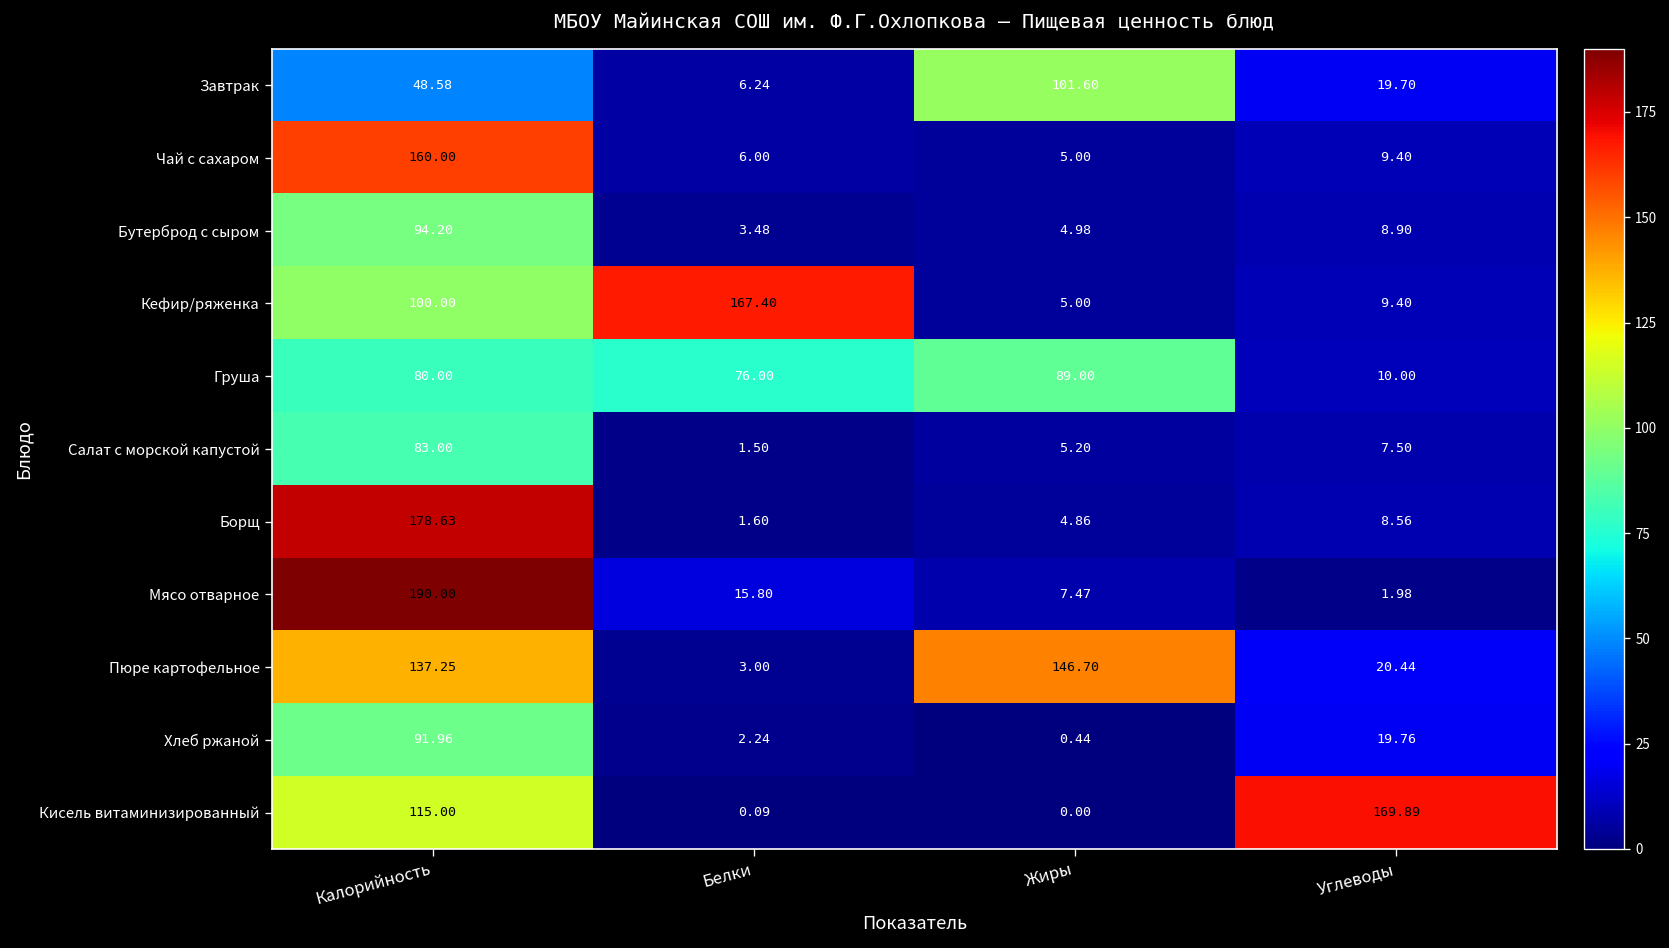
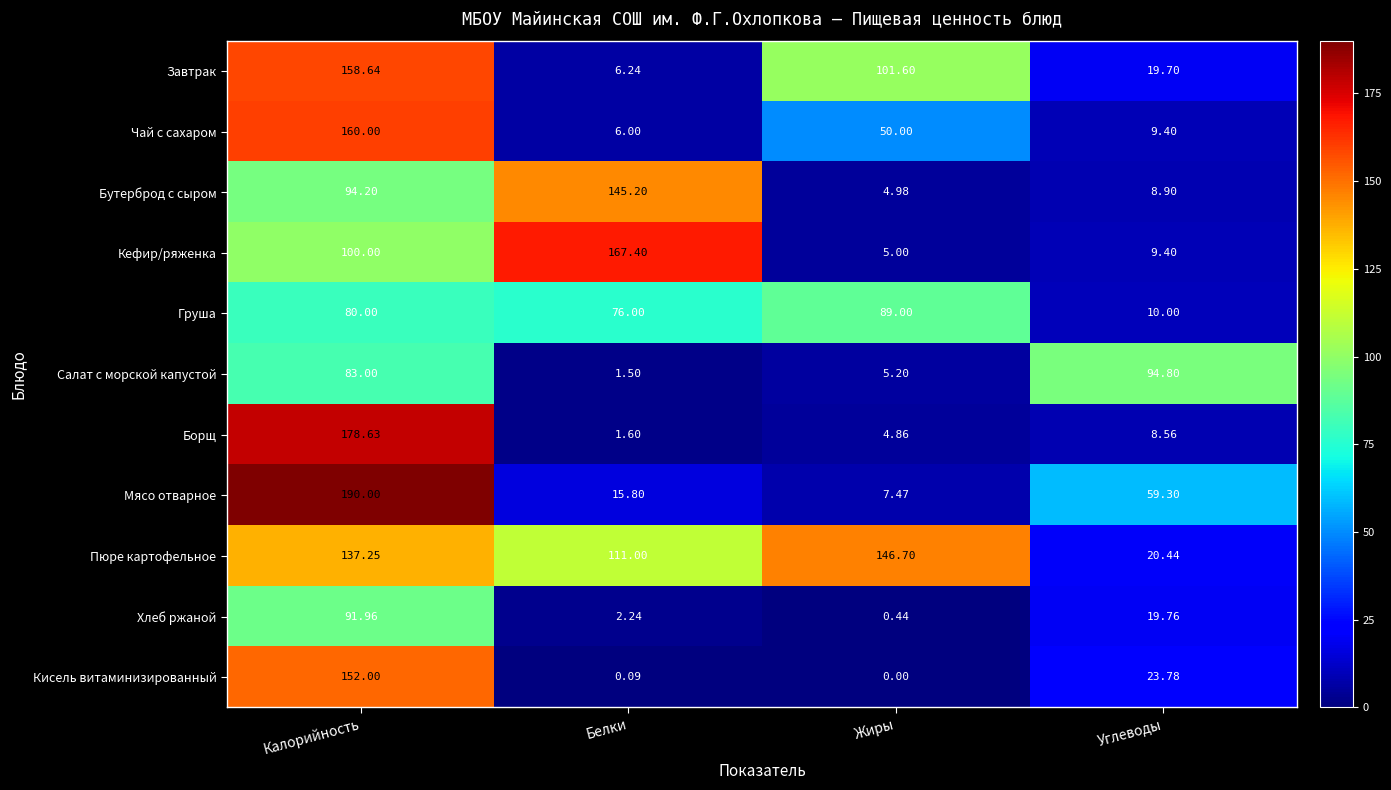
Завтрак, Калорийность: 48.58 -> 158.64
Чай с сахаром, Жиры: 5.00 -> 50.00
Бутерброд с сыром, Белки: 3.48 -> 145.20
Салат с морской капустой, Углеводы: 7.50 -> 94.80
Мясо отварное, Углеводы: 1.98 -> 59.30
Пюре картофельное, Белки: 3.00 -> 111.00
Кисель витаминизированный, Калорийность: 115.00 -> 152.00
Кисель витаминизированный, Углеводы: 169.89 -> 23.78
